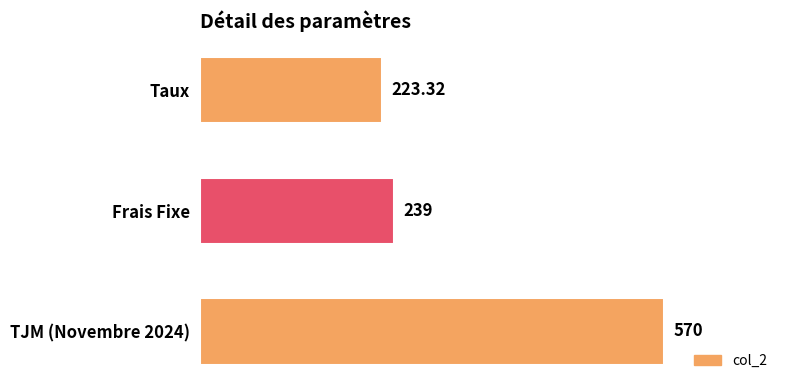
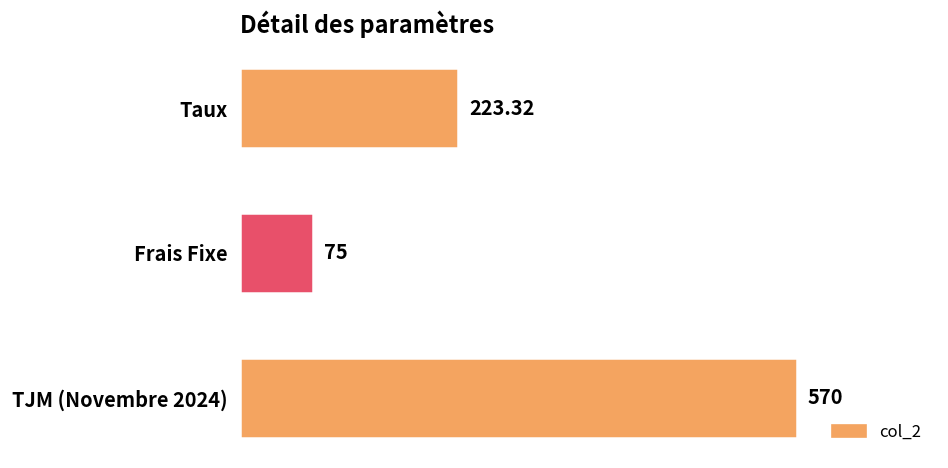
Frais Fixe: 239 -> 75
